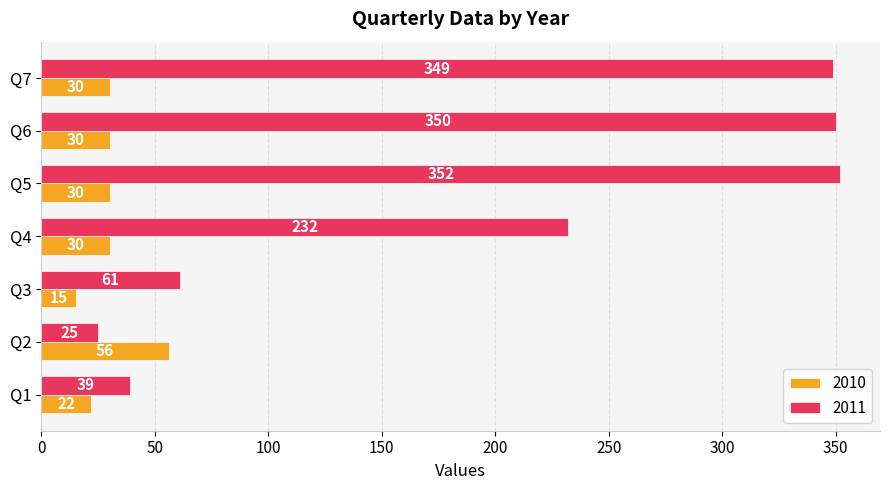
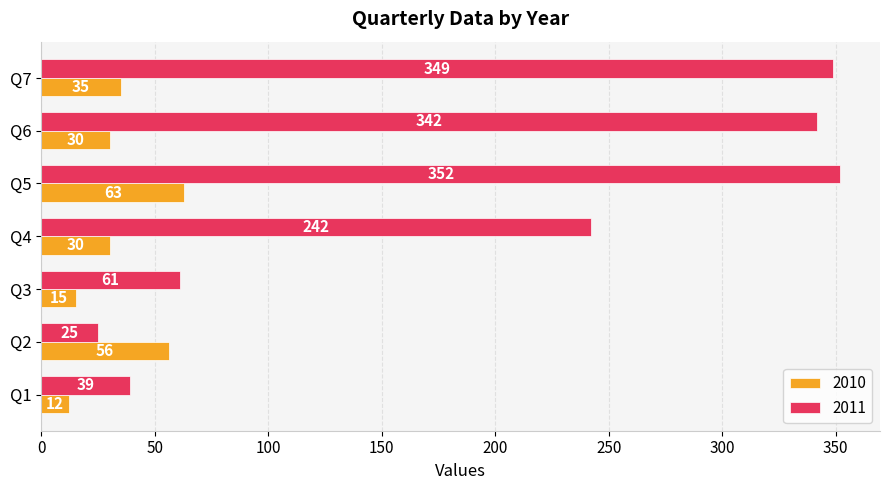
2010, Q7: 30 -> 35
2011, Q6: 350 -> 342
2010, Q5: 30 -> 63
2011, Q4: 232 -> 242
2010, Q1: 22 -> 12
